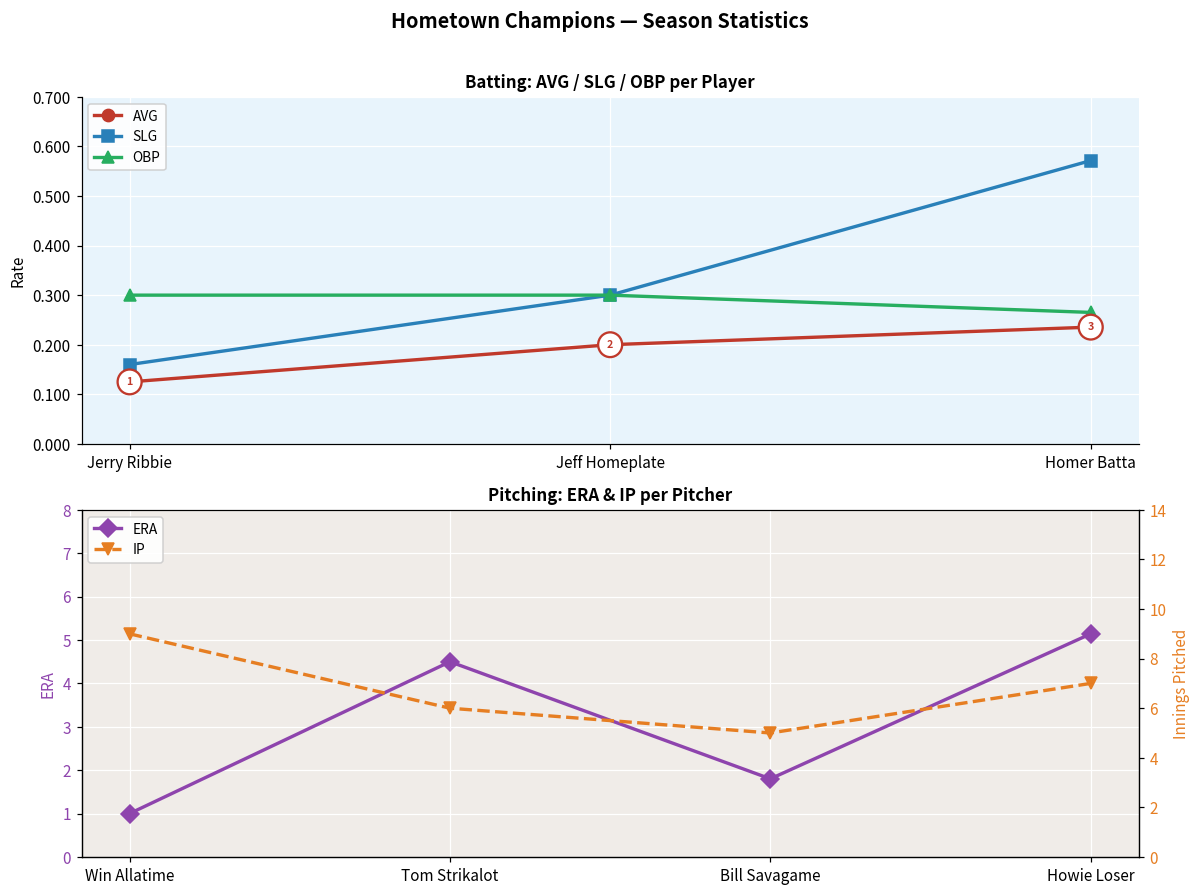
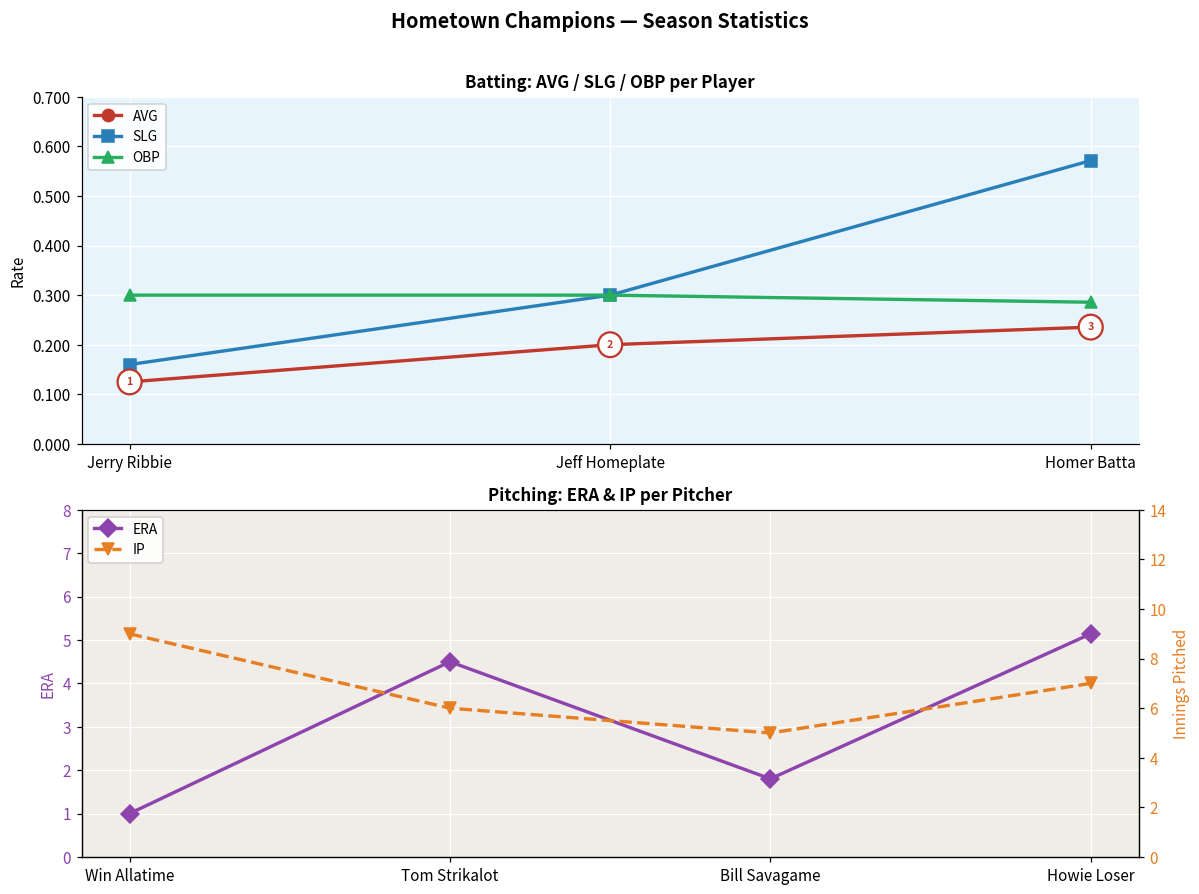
Batting: AVG / SLG / OBP per Player, OBP, Homer Batta: 0.27 -> 0.29
